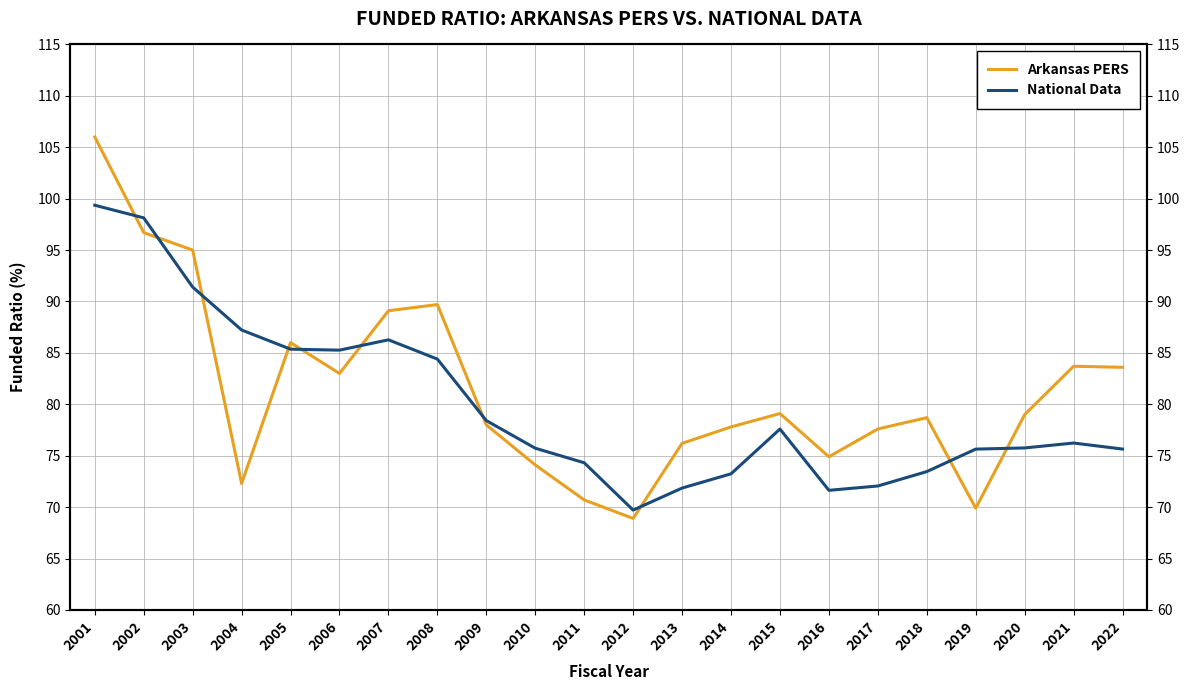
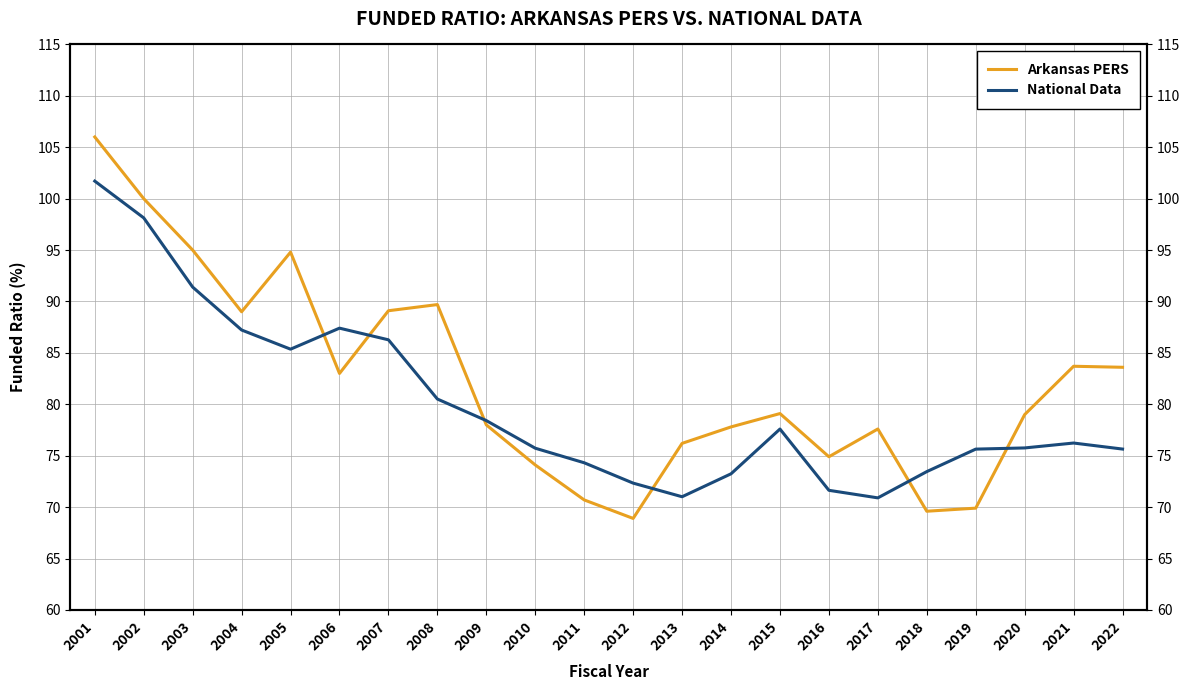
National Data, 2001: 99.4 -> 101.7
Arkansas PERS, 2002: 96.7 -> 100.0
Arkansas PERS, 2004: 72.3 -> 89.0
Arkansas PERS, 2005: 86.0 -> 94.8
National Data, 2006: 85.3 -> 87.4
National Data, 2008: 84.4 -> 80.5
National Data, 2012: 69.7 -> 72.3
National Data, 2013: 71.9 -> 71.0
National Data, 2017: 72.1 -> 70.9
Arkansas PERS, 2018: 78.7 -> 69.6
